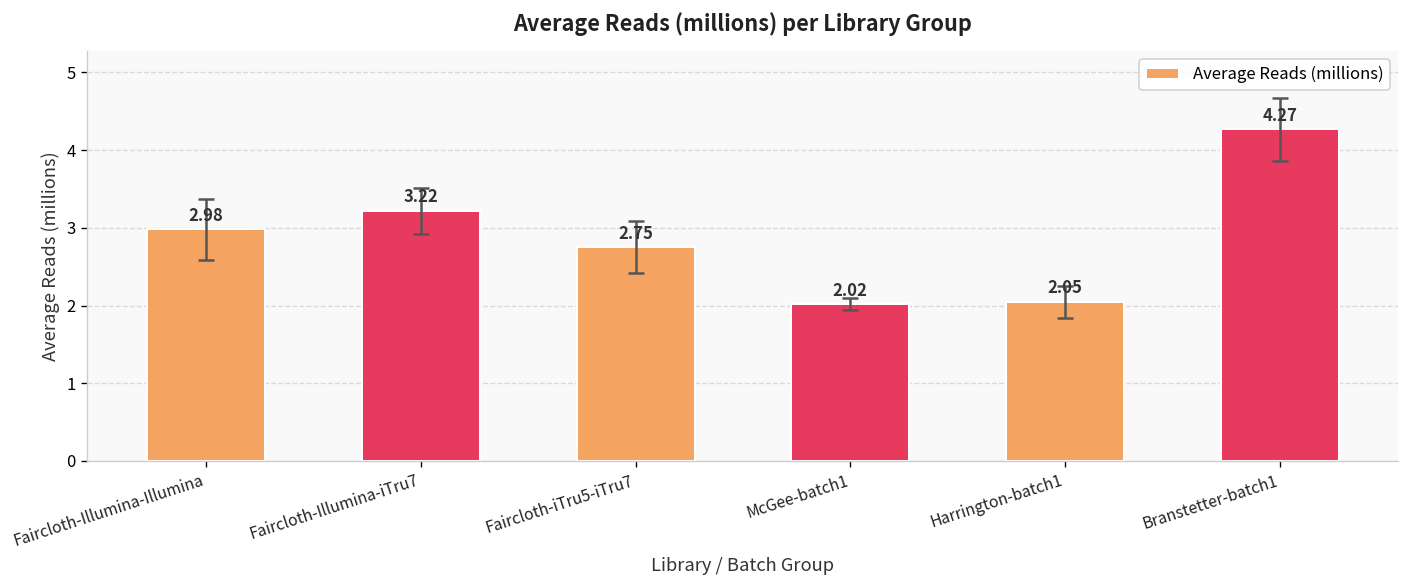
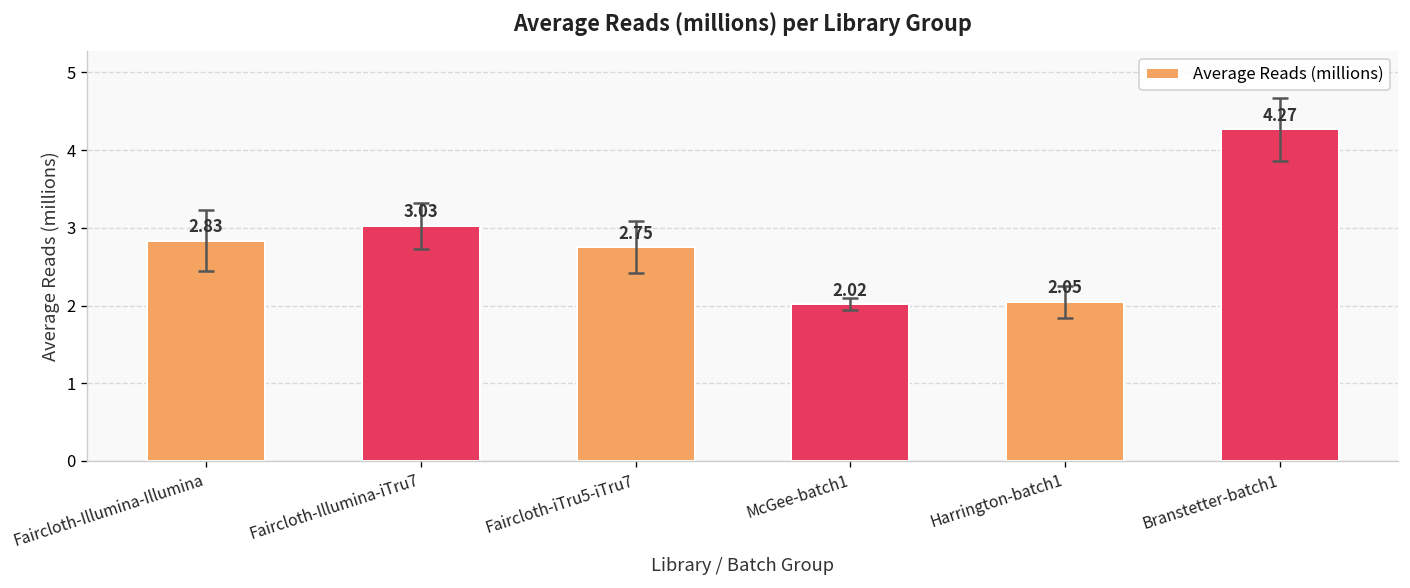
Average Reads (millions), Faircloth-Illumina-Illumina: 2.98 -> 2.83
Average Reads (millions), Faircloth-Illumina-iTru7: 3.22 -> 3.03
